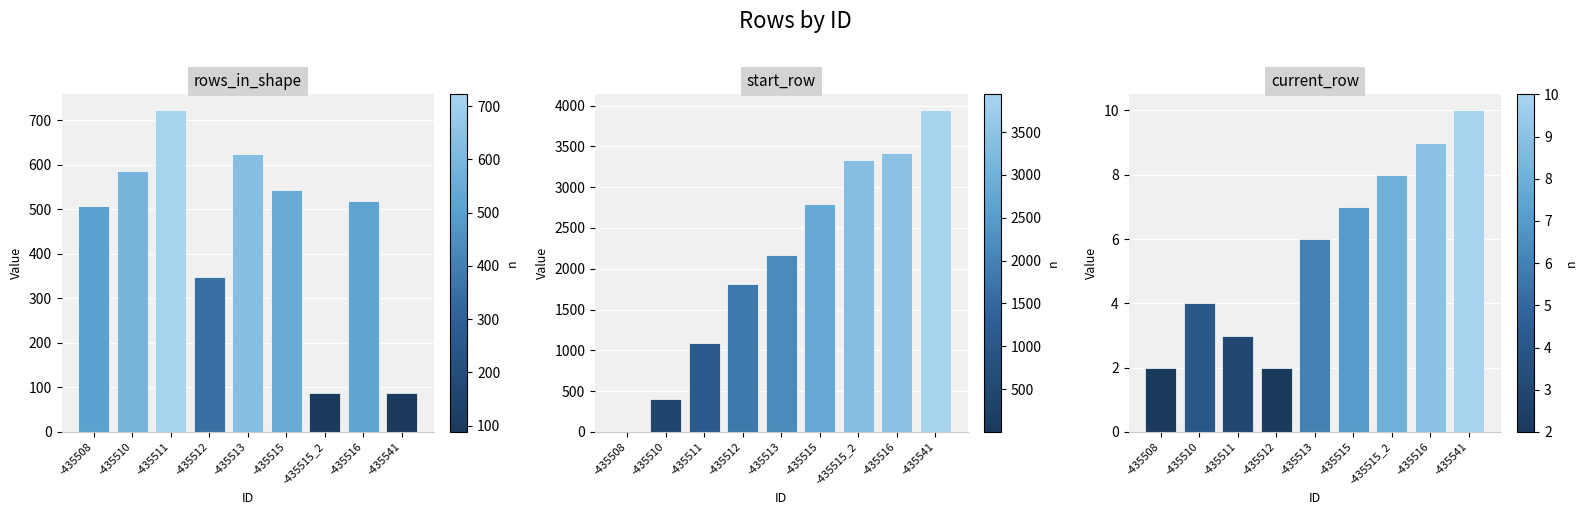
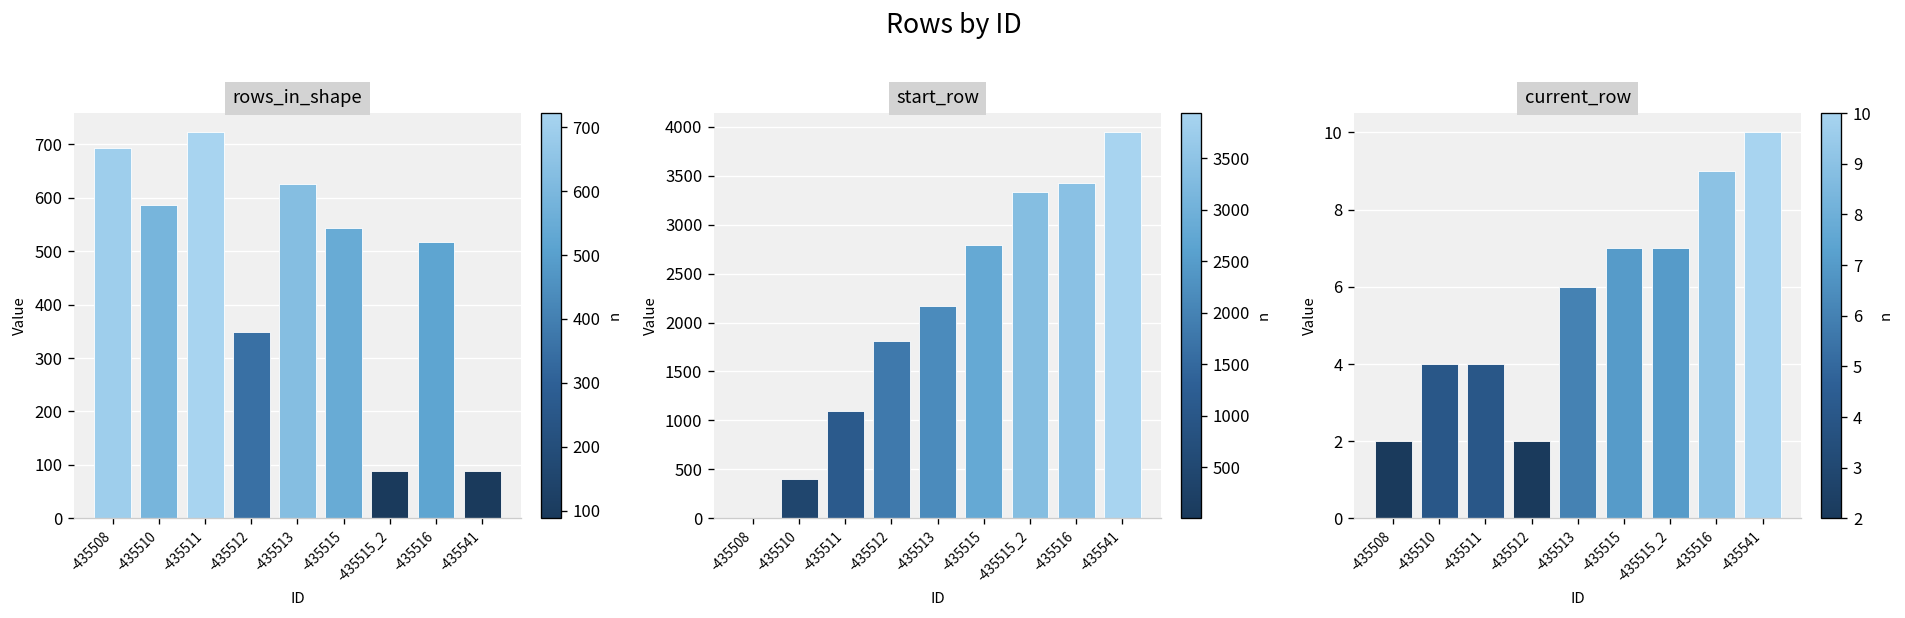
rows_in_shape, -435508: 510 -> 690
current_row, -435511: 3 -> 4
current_row, -435515_2: 8 -> 7
